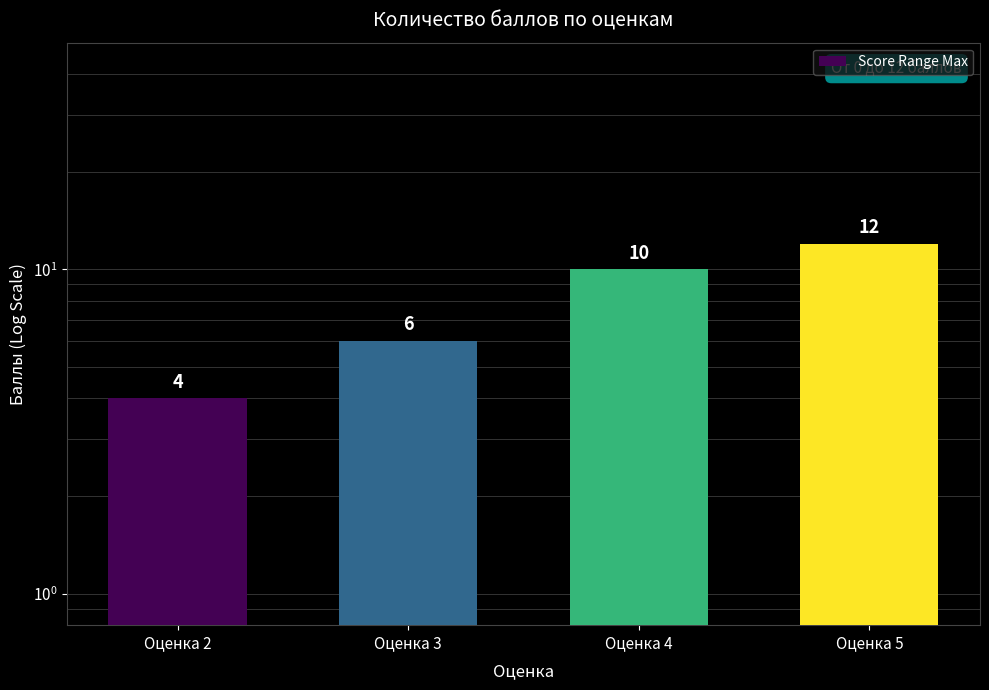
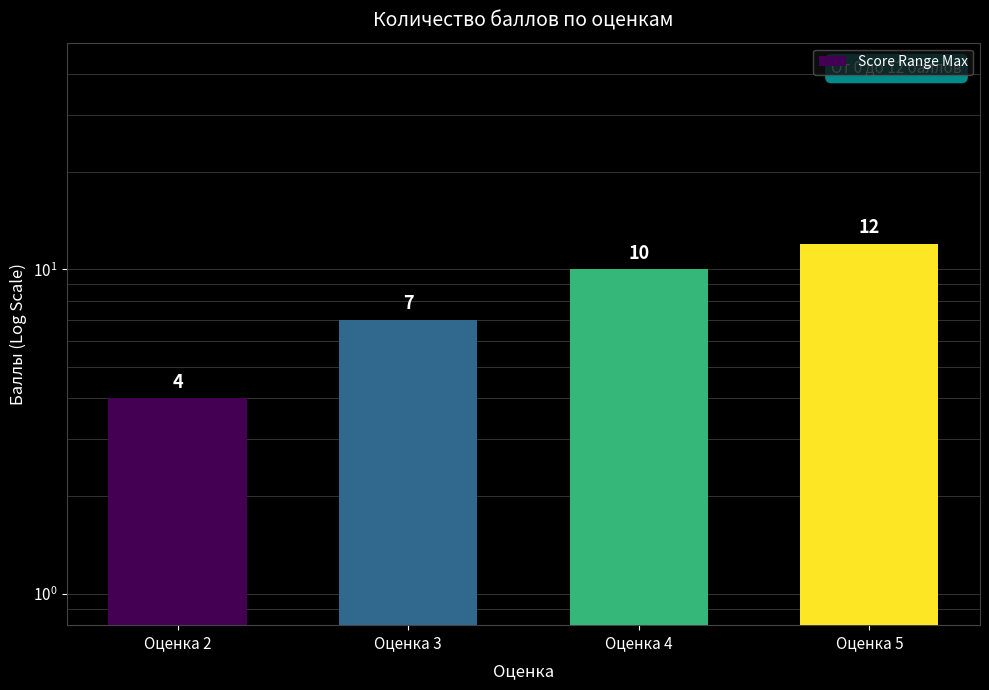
Оценка 3: 6 -> 7
